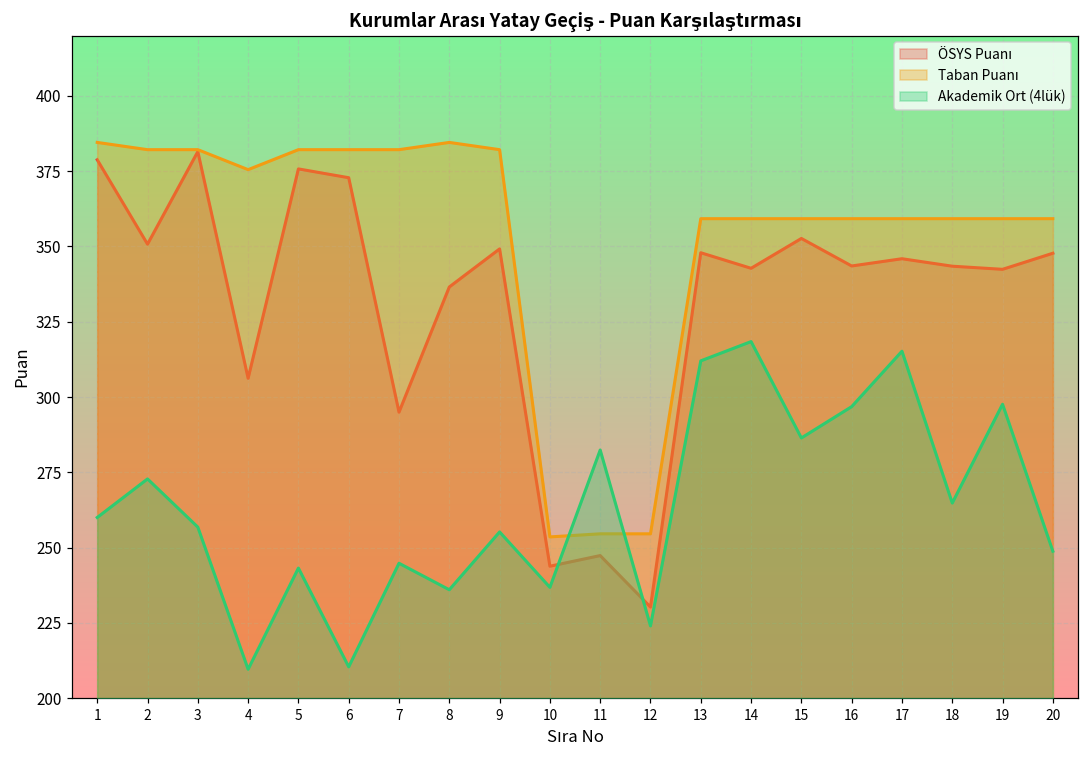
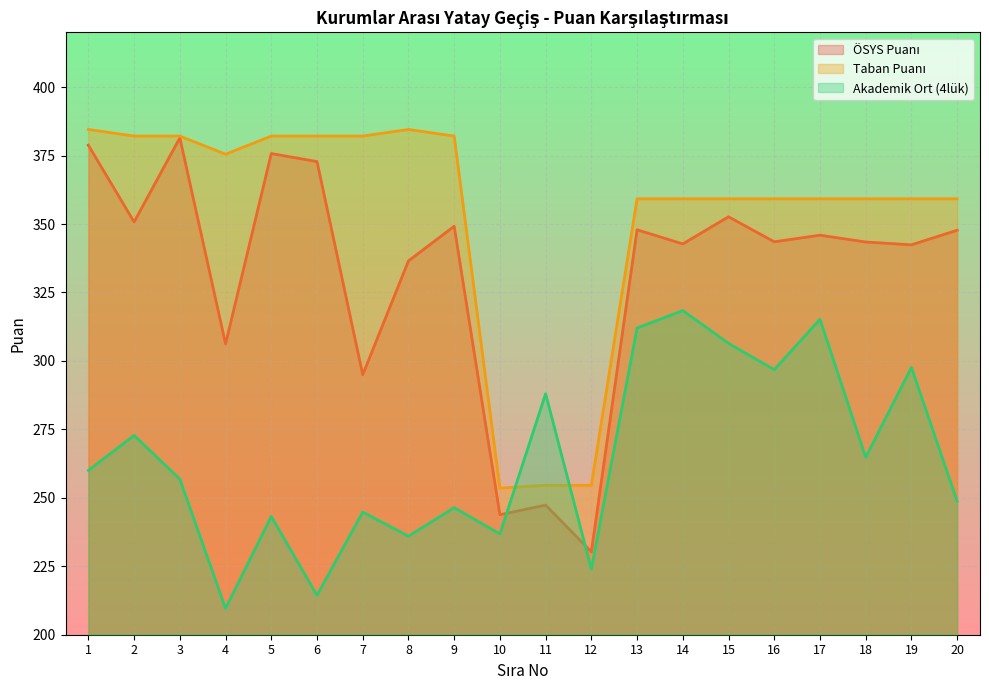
Akademik Ort (4lük), 6: 210 -> 214
Akademik Ort (4lük), 9: 255 -> 246
Akademik Ort (4lük), 11: 282 -> 288
Akademik Ort (4lük), 15: 286 -> 306
